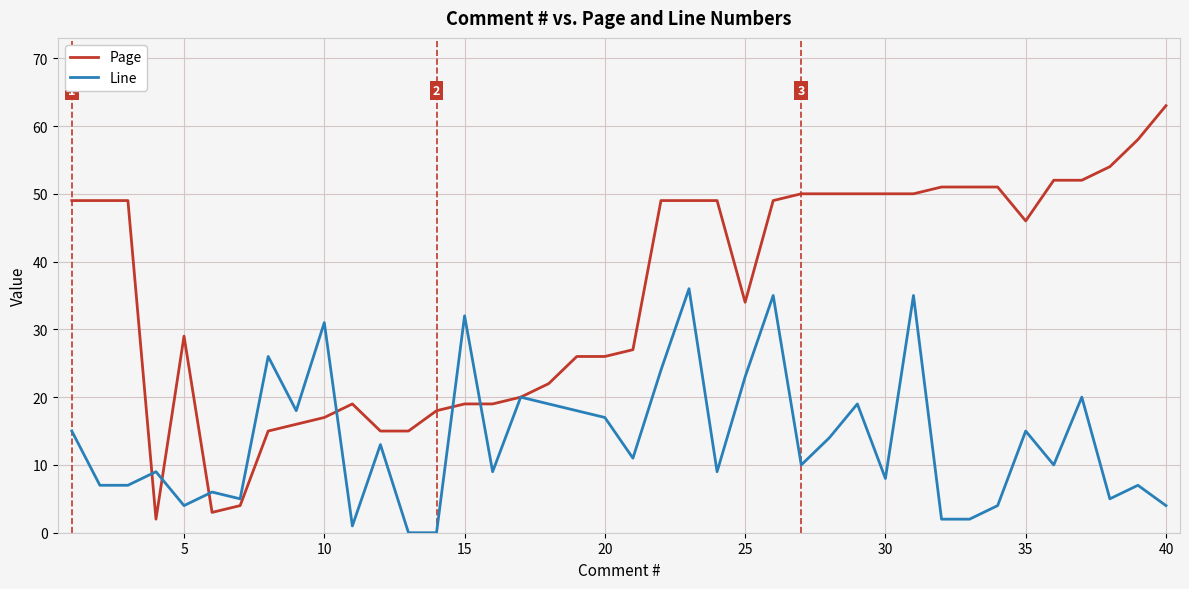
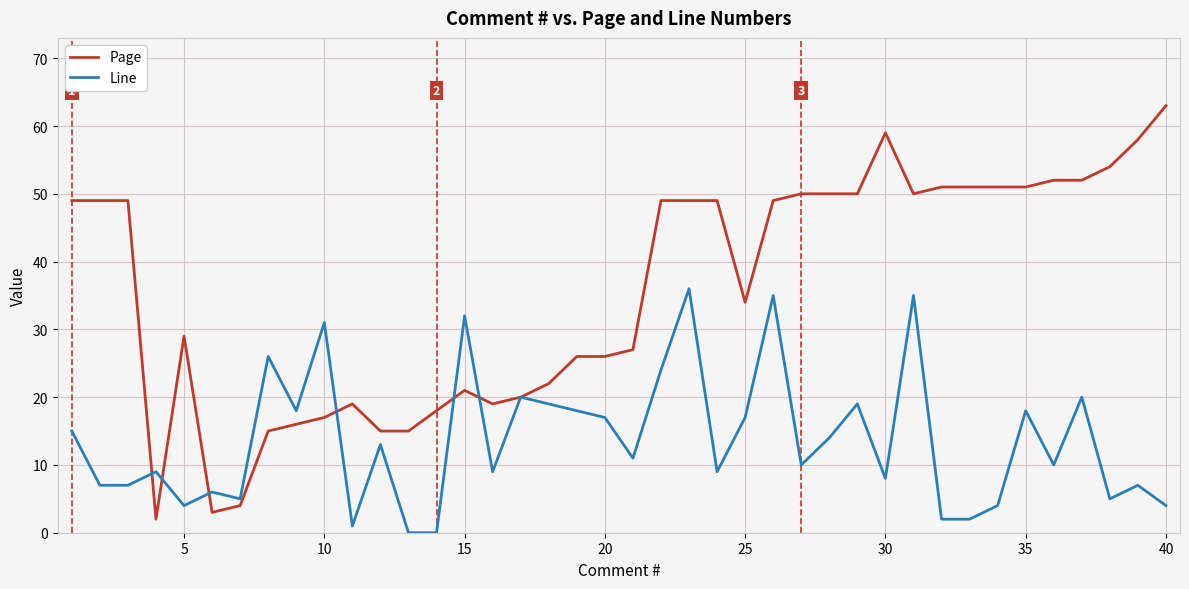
Page, 15: 19 -> 21
Line, 25: 23 -> 17
Page, 30: 50 -> 59
Page, 35: 46 -> 51
Line, 35: 15 -> 18
